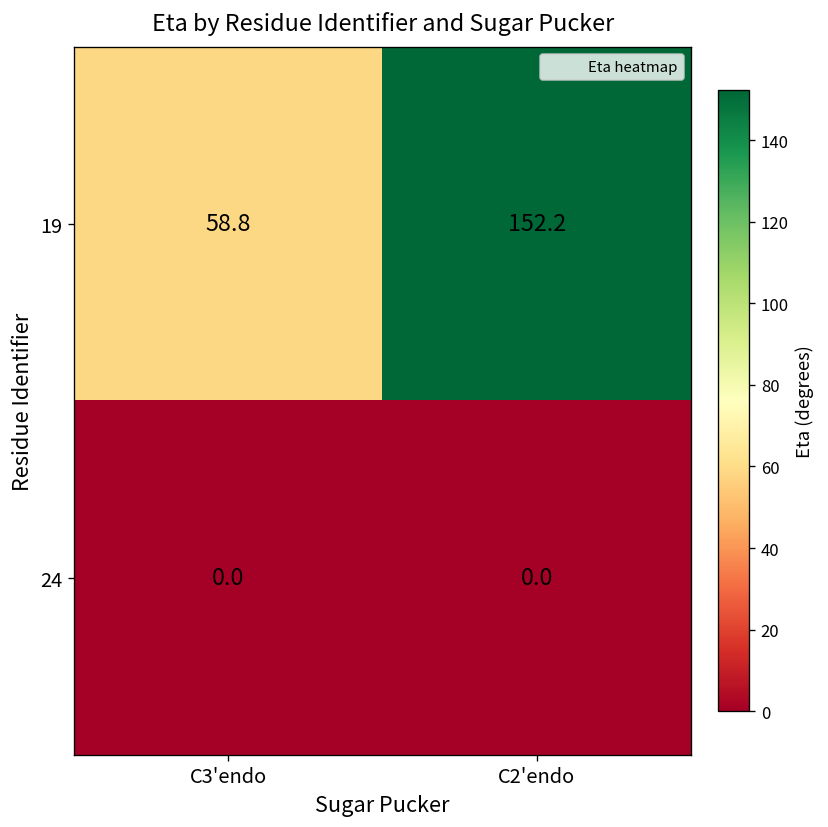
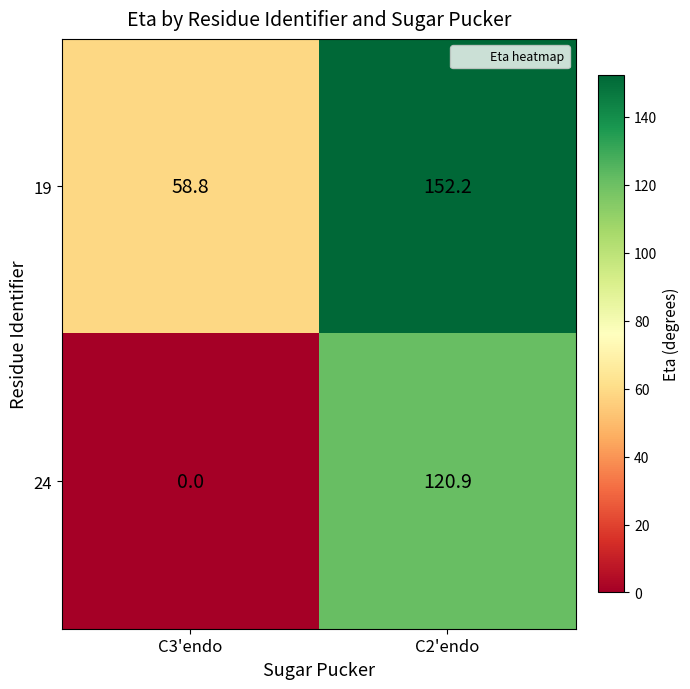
24, C2'endo: 0.0 -> 120.9
